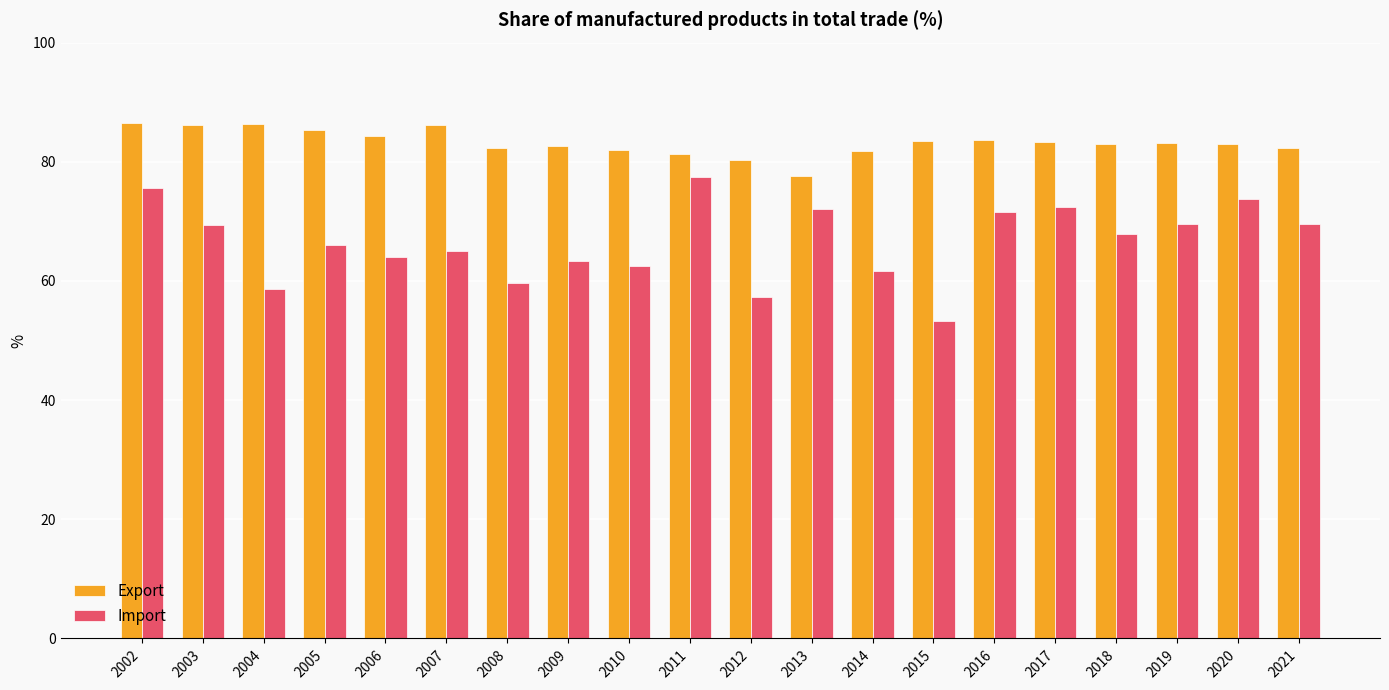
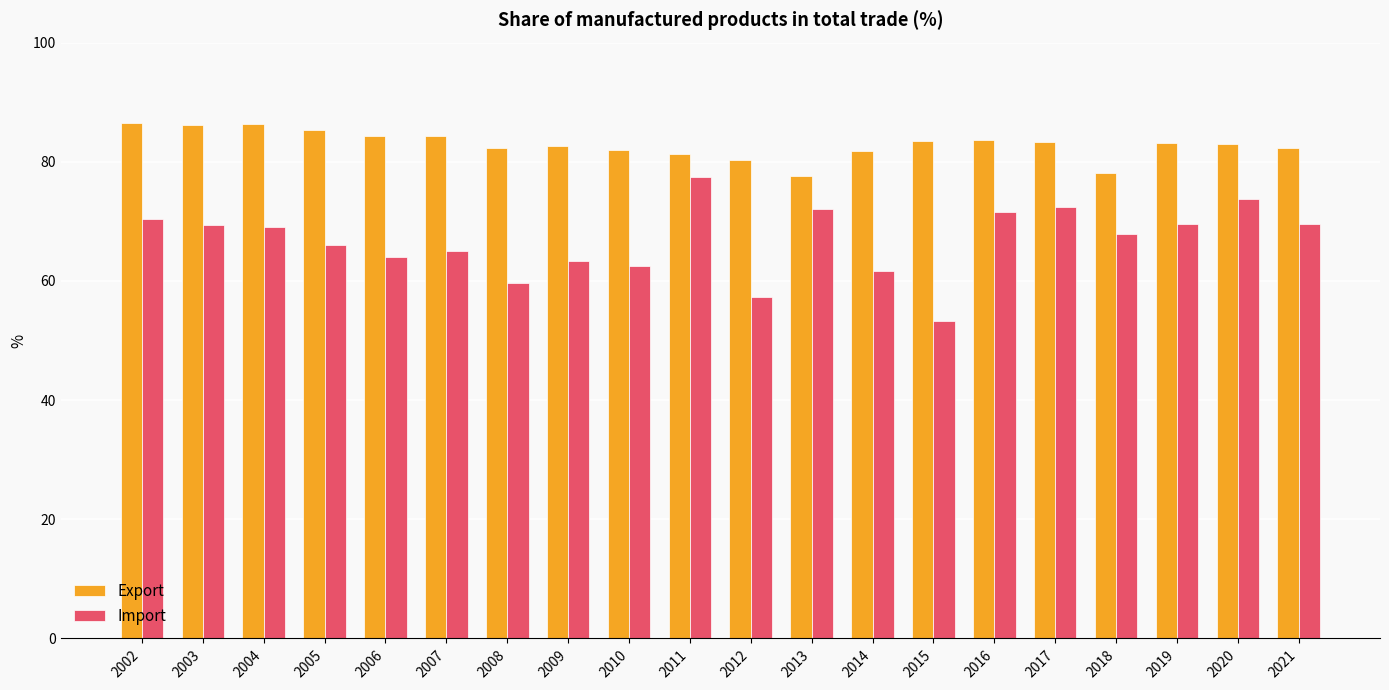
Import, 2002: 76 -> 70
Import, 2004: 59 -> 69
Export, 2007: 86 -> 84
Export, 2018: 83 -> 78
